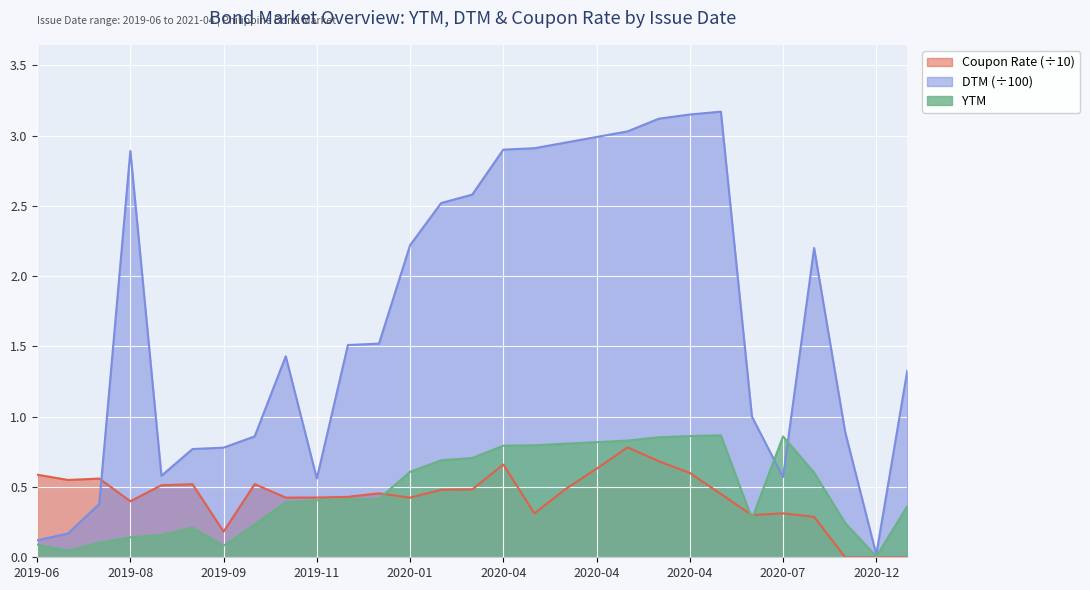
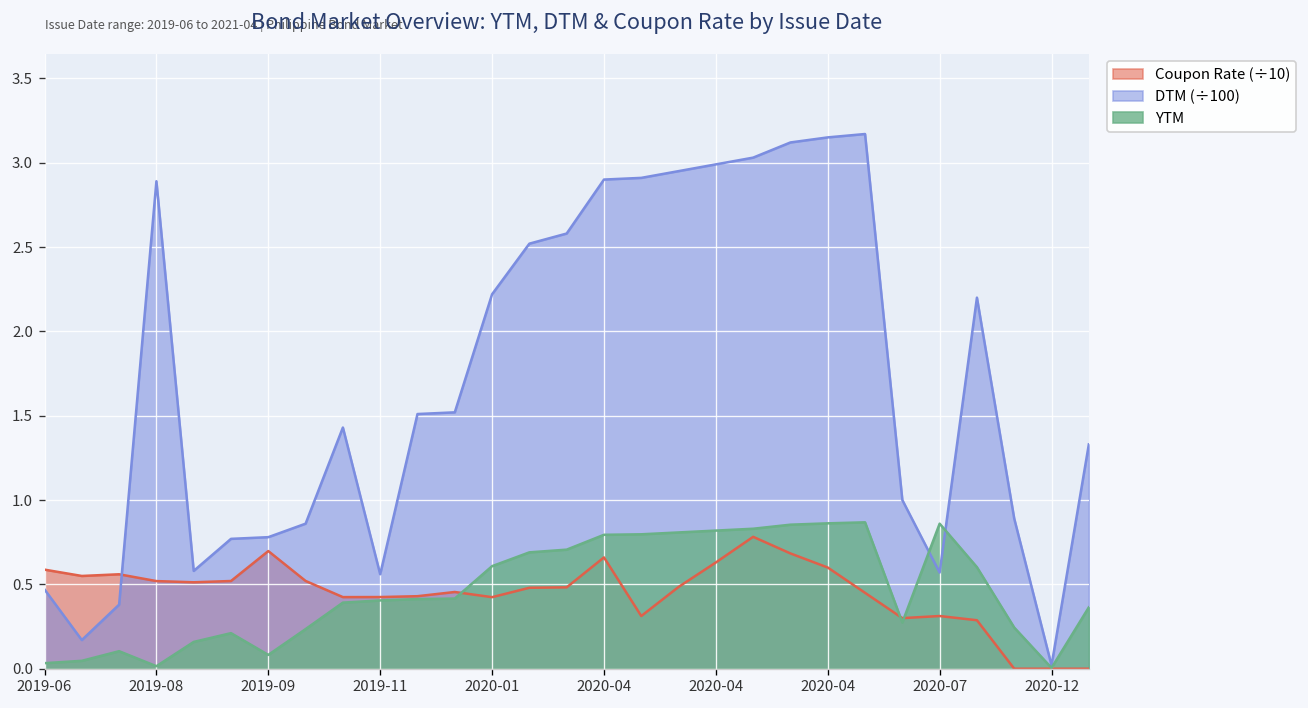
DTM (÷100), 2019-06: 0.12 -> 0.47
YTM, 2019-06: 0.09 -> 0.03
Coupon Rate (÷10), 2019-08: 0.40 -> 0.52
YTM, 2019-08: 0.14 -> 0.02
Coupon Rate (÷10), 2019-09: 0.18 -> 0.70
